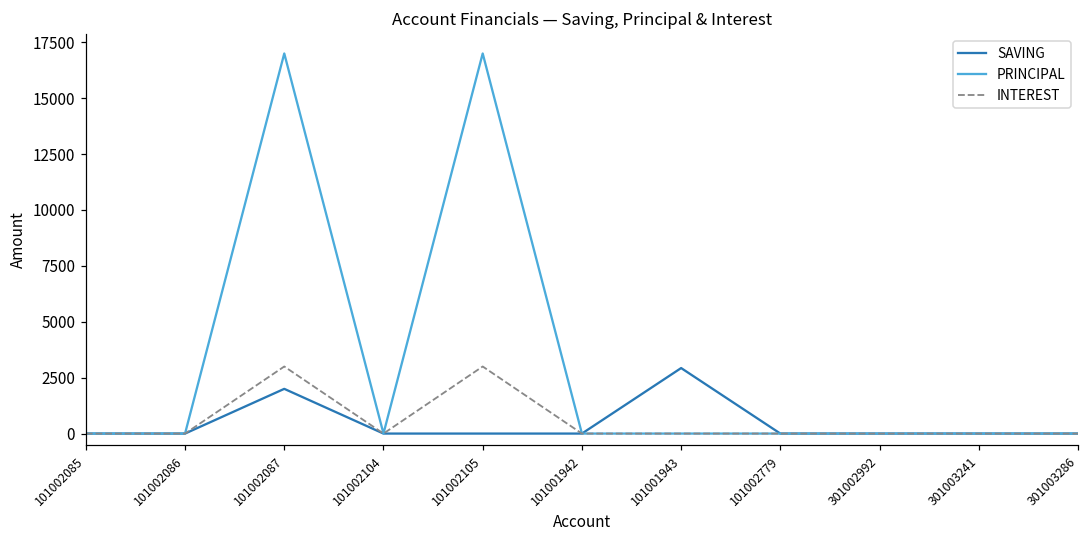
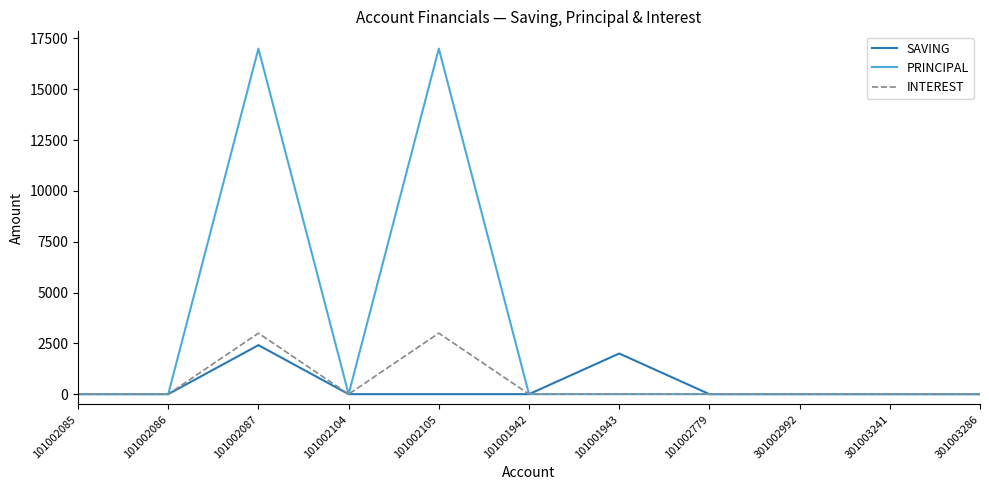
SAVING, 101002087: 2000 -> 2400
SAVING, 101001943: 2900 -> 2000
